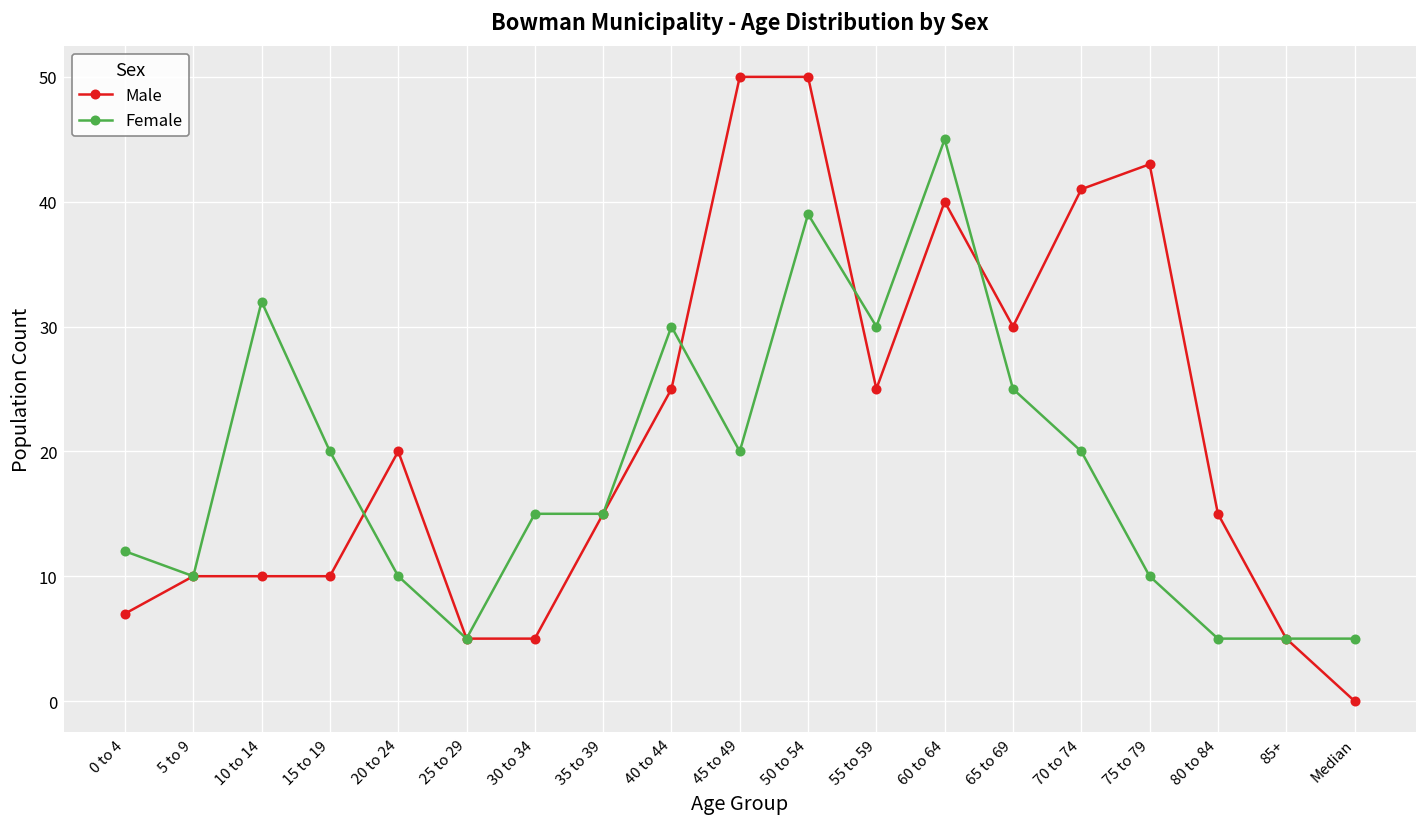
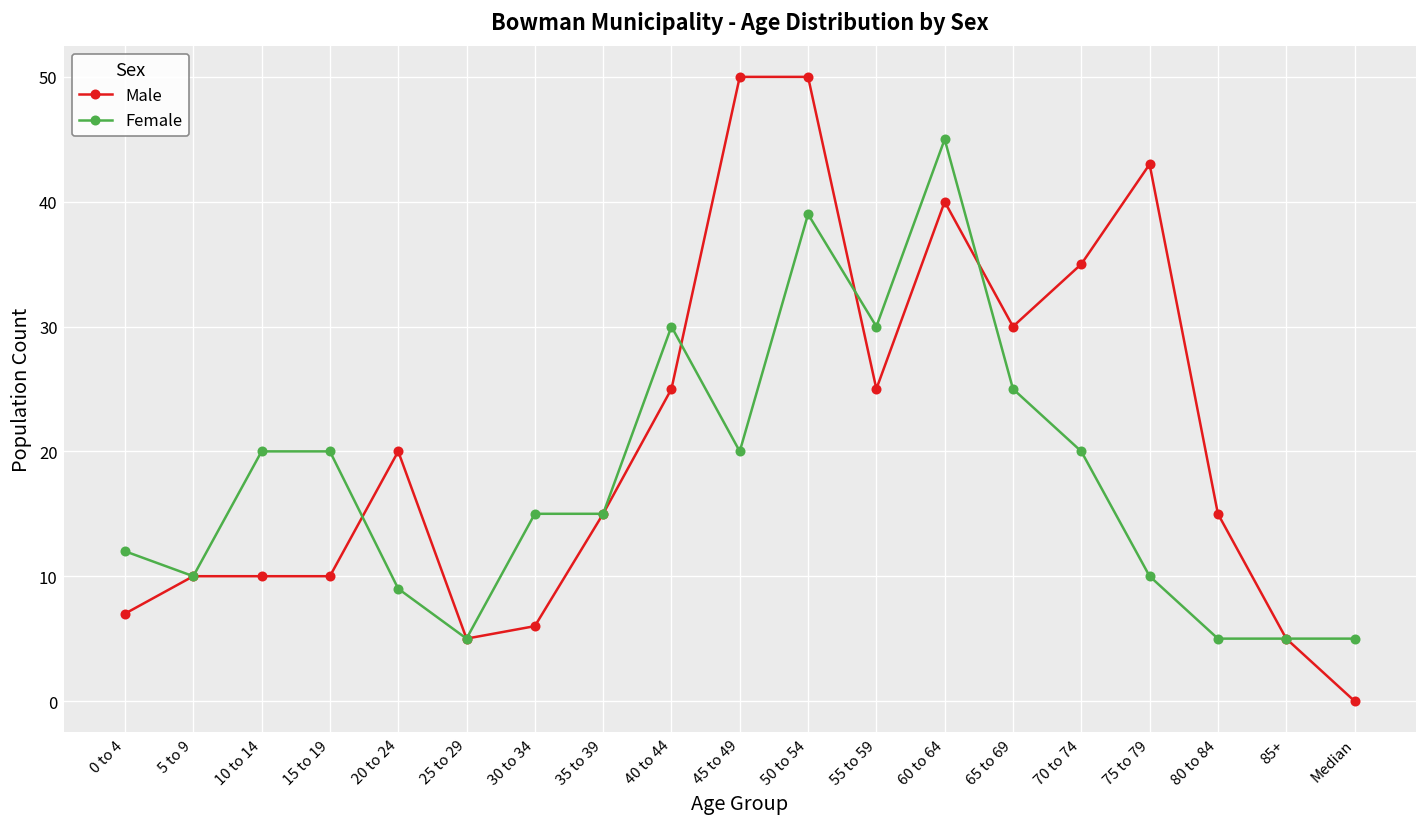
Female, 10 to 14: 32 -> 20
Female, 20 to 24: 10 -> 9
Male, 30 to 34: 5 -> 6
Male, 70 to 74: 41 -> 35
